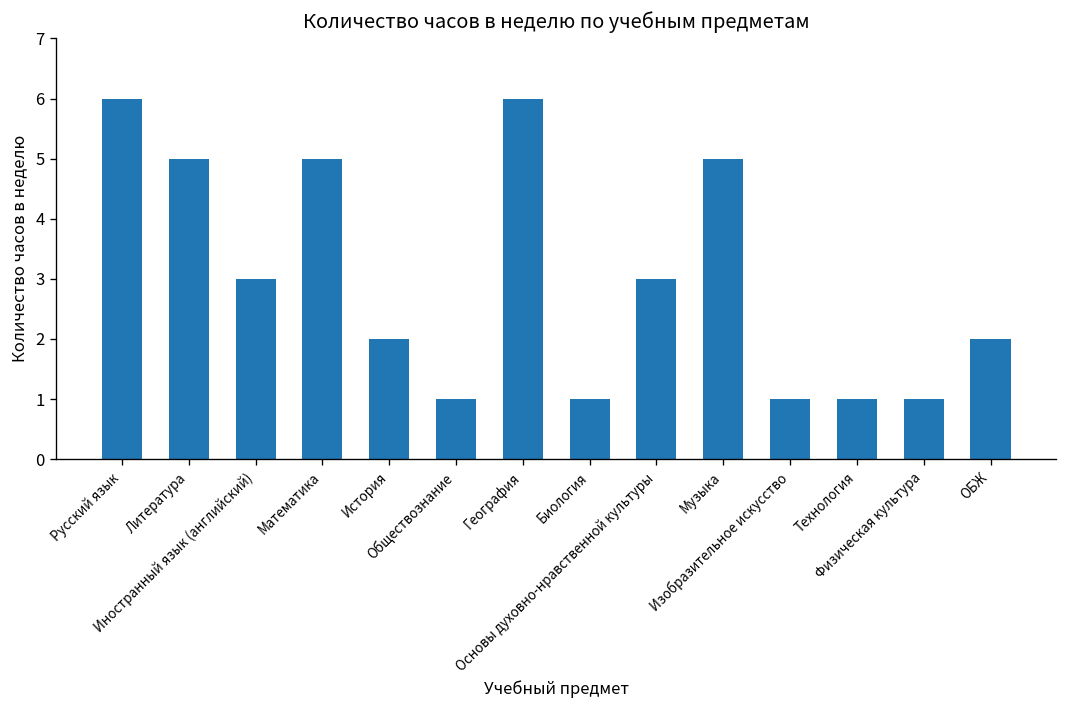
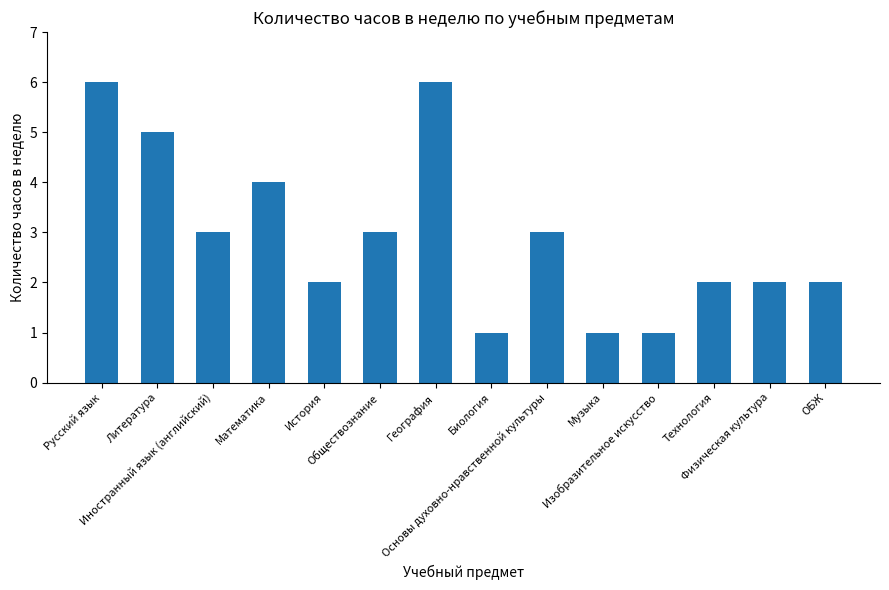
Математика: 5 -> 4
Обществознание: 1 -> 3
Музыка: 5 -> 1
Технология: 1 -> 2
Физическая культура: 1 -> 2
